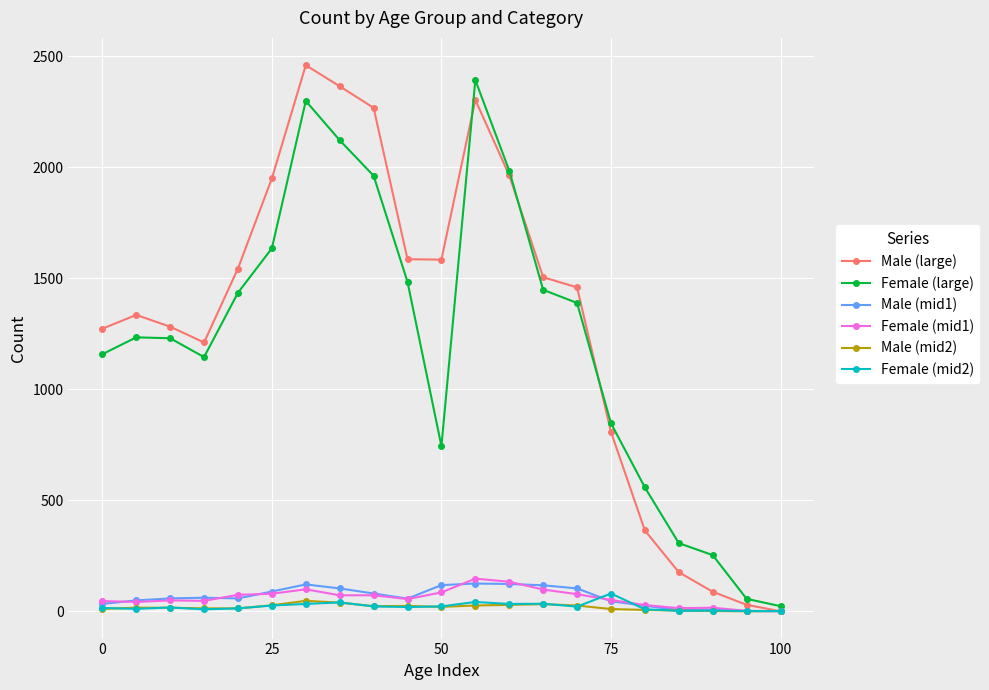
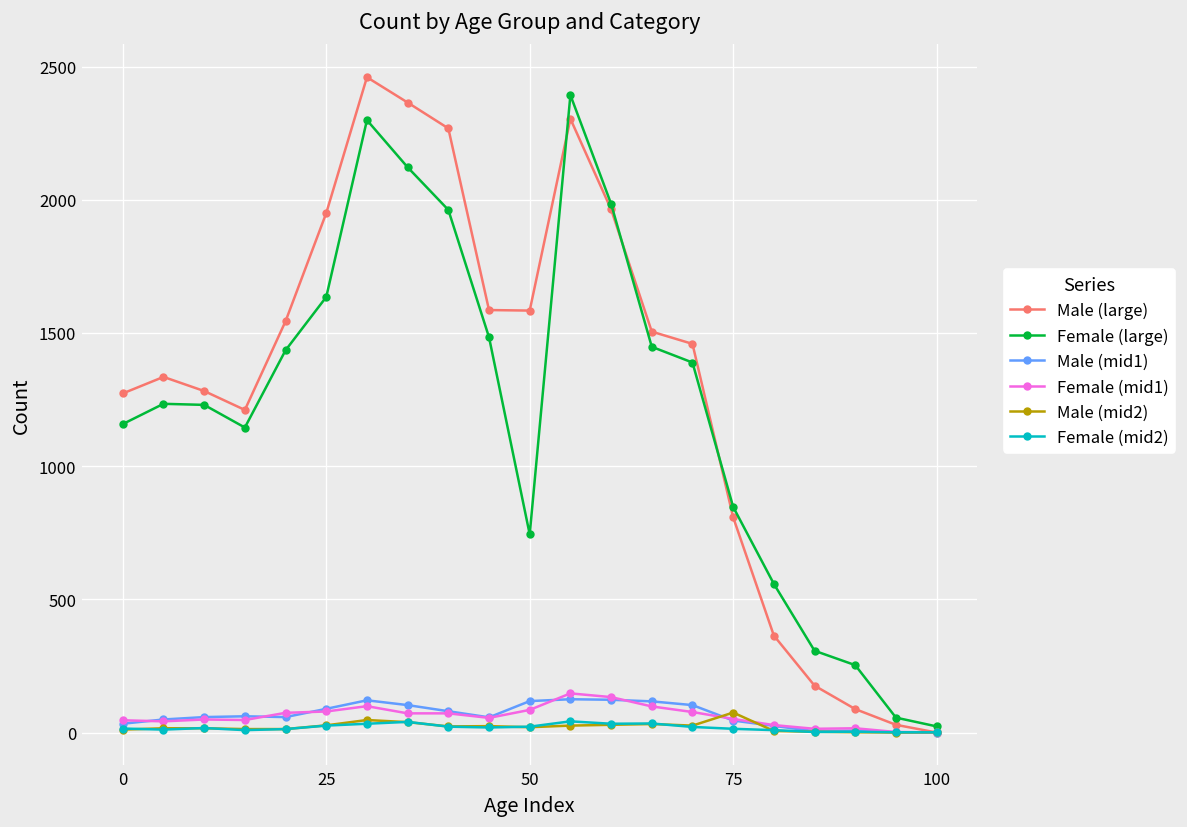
Male (mid2), 75: 10 -> 80
Female (mid2), 75: 80 -> 10
